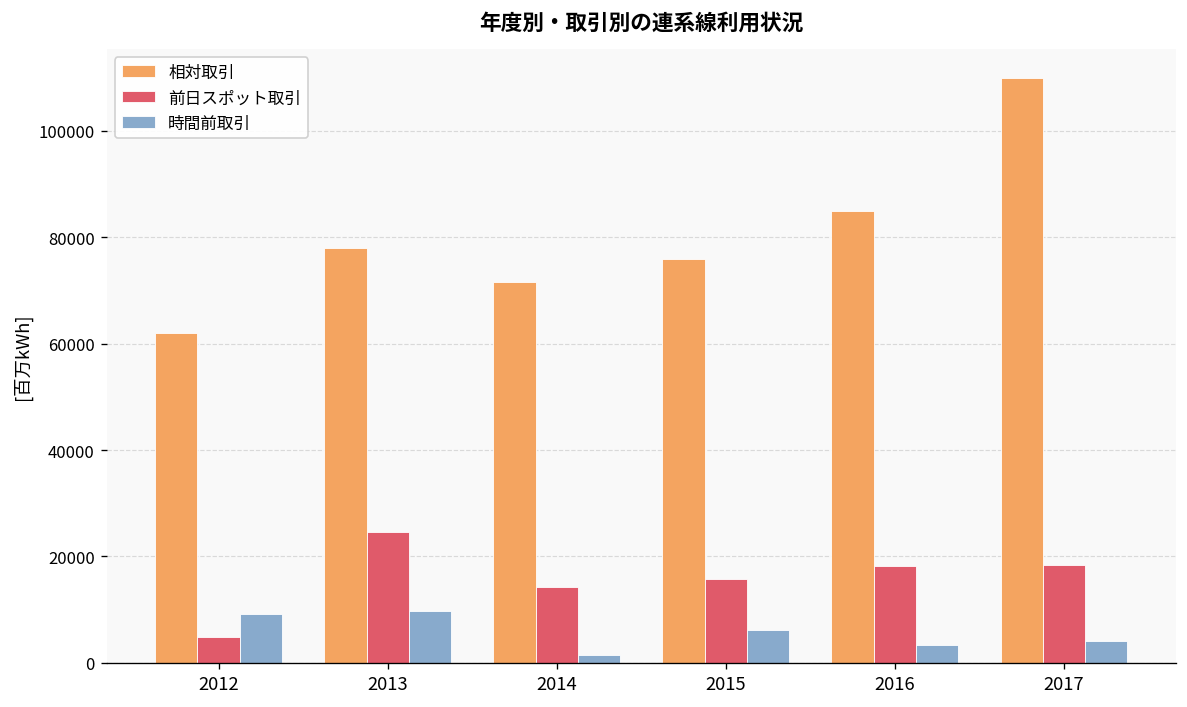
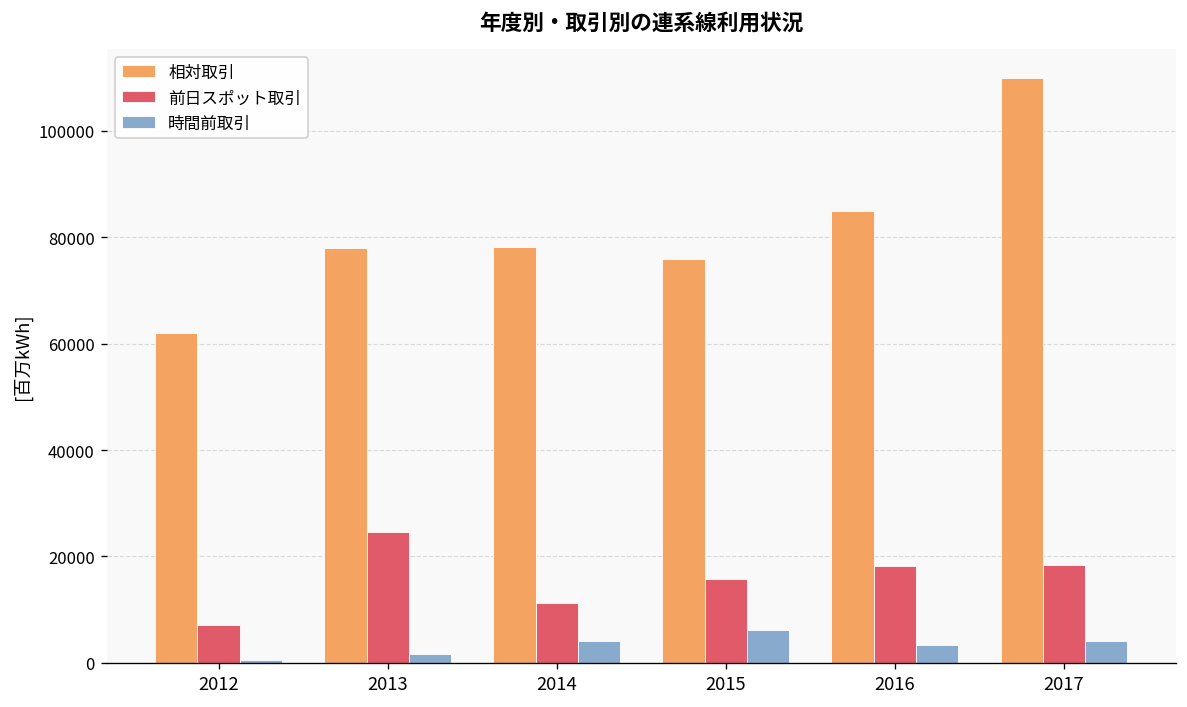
前日スポット取引, 2012: 5000 -> 7000
時間前取引, 2012: 9000 -> 0
時間前取引, 2013: 10000 -> 2000
相対取引, 2014: 72000 -> 78000
前日スポット取引, 2014: 14000 -> 11000
時間前取引, 2014: 2000 -> 4000
